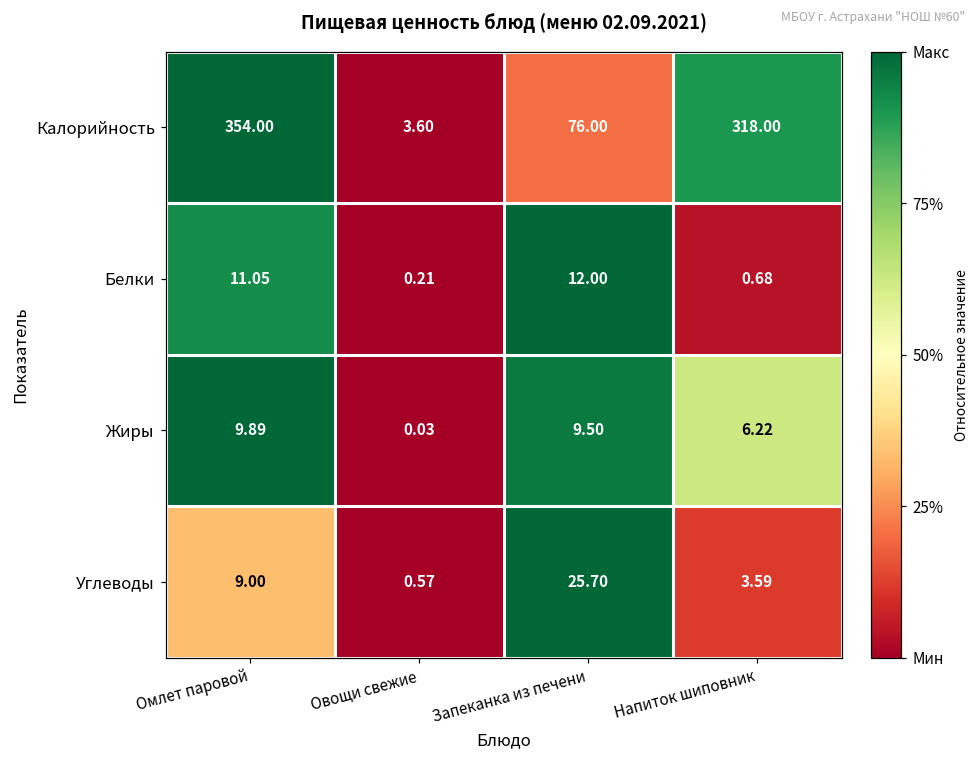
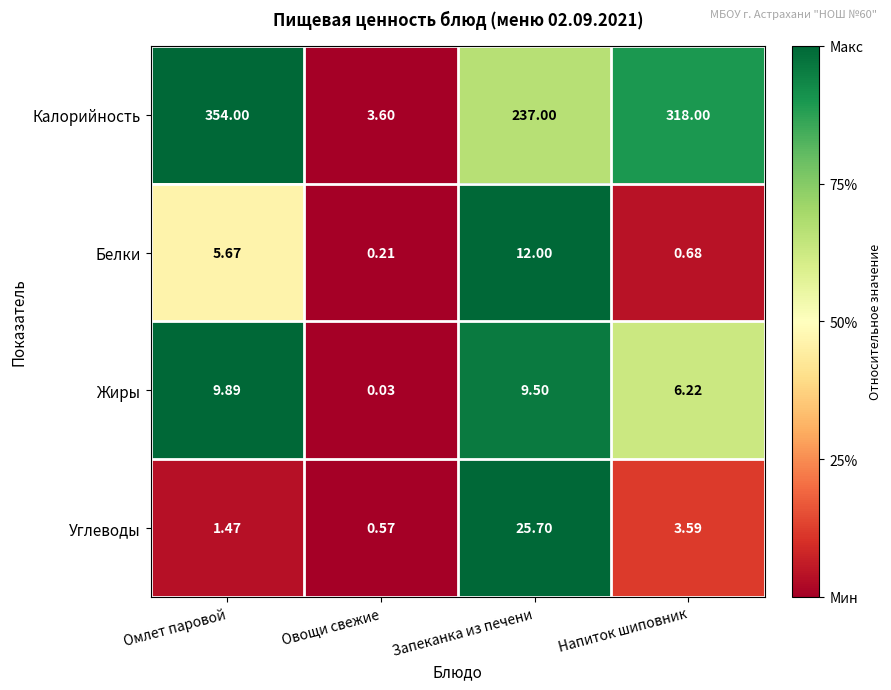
Калорийность, Запеканка из печени: 76.00 -> 237.00
Белки, Омлет паровой: 11.05 -> 5.67
Углеводы, Омлет паровой: 9.00 -> 1.47
